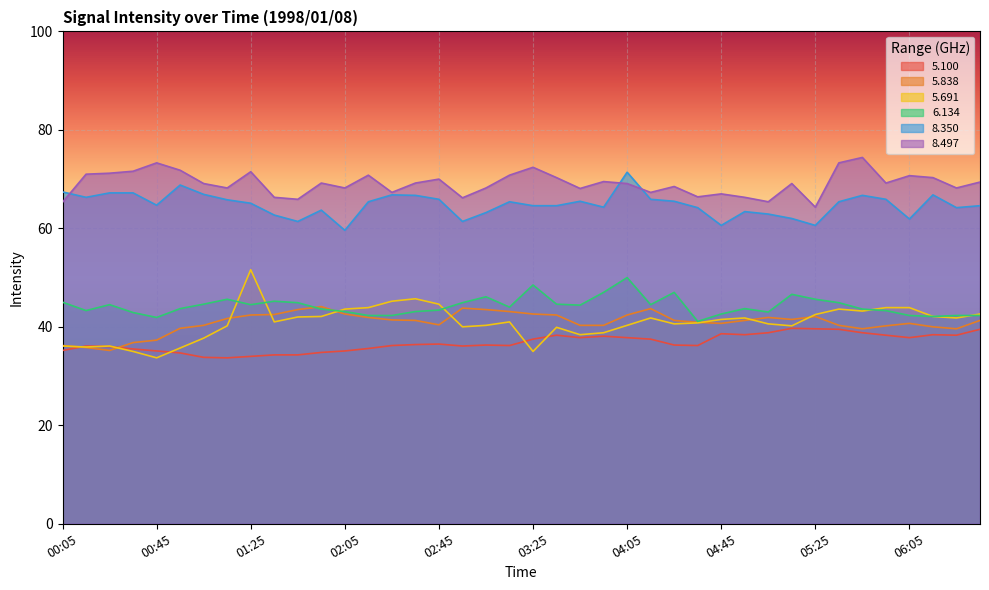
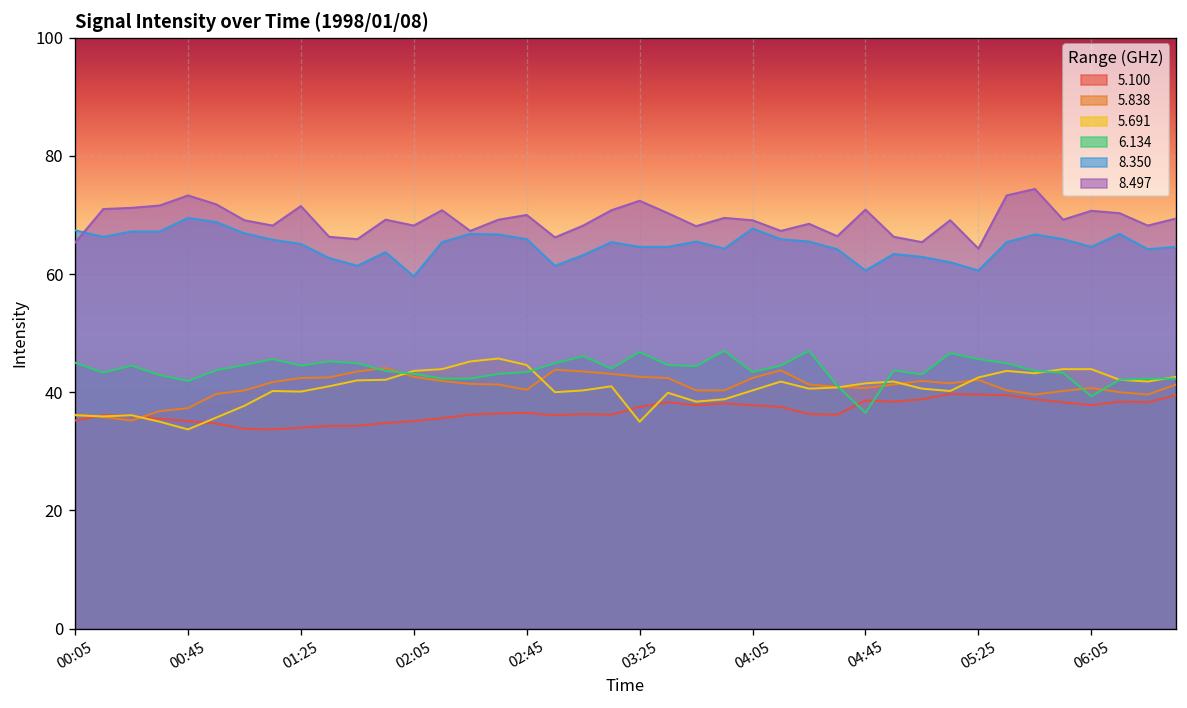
8.350, 00:45: 65 -> 70
5.691, 01:25: 52 -> 40
6.134, 03:25: 49 -> 47
6.134, 04:05: 50 -> 43
8.350, 04:05: 71 -> 68
6.134, 04:45: 43 -> 37
8.497, 04:45: 67 -> 71
6.134, 06:05: 42 -> 39
8.350, 06:05: 62 -> 65
